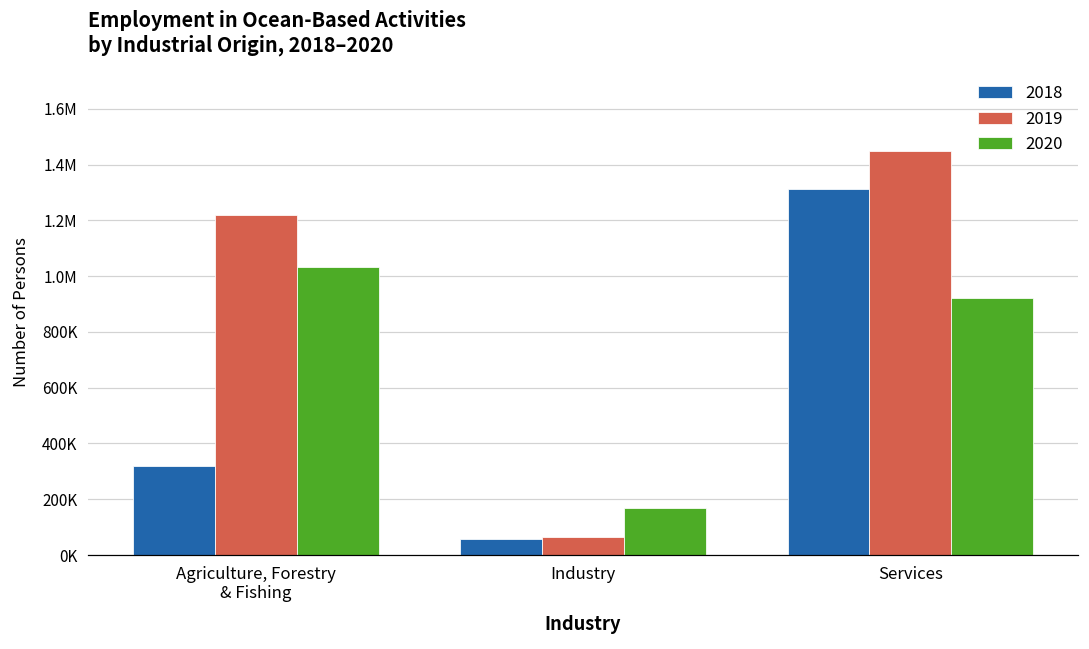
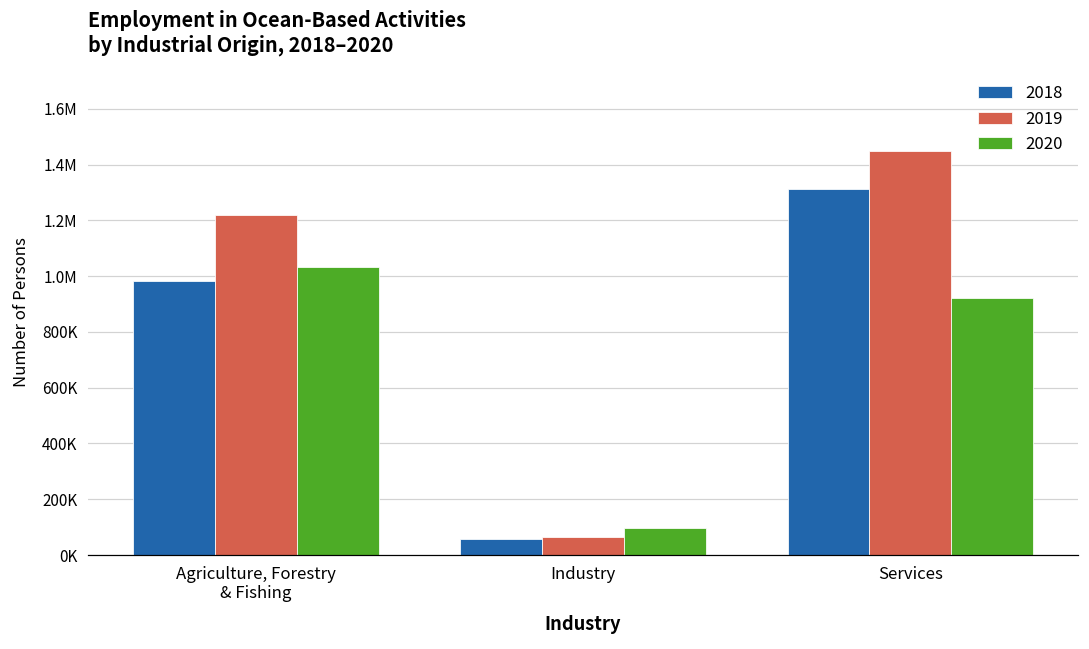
2018, Agriculture, Forestry & Fishing: 320000 -> 980000
2020, Industry: 170000 -> 100000
